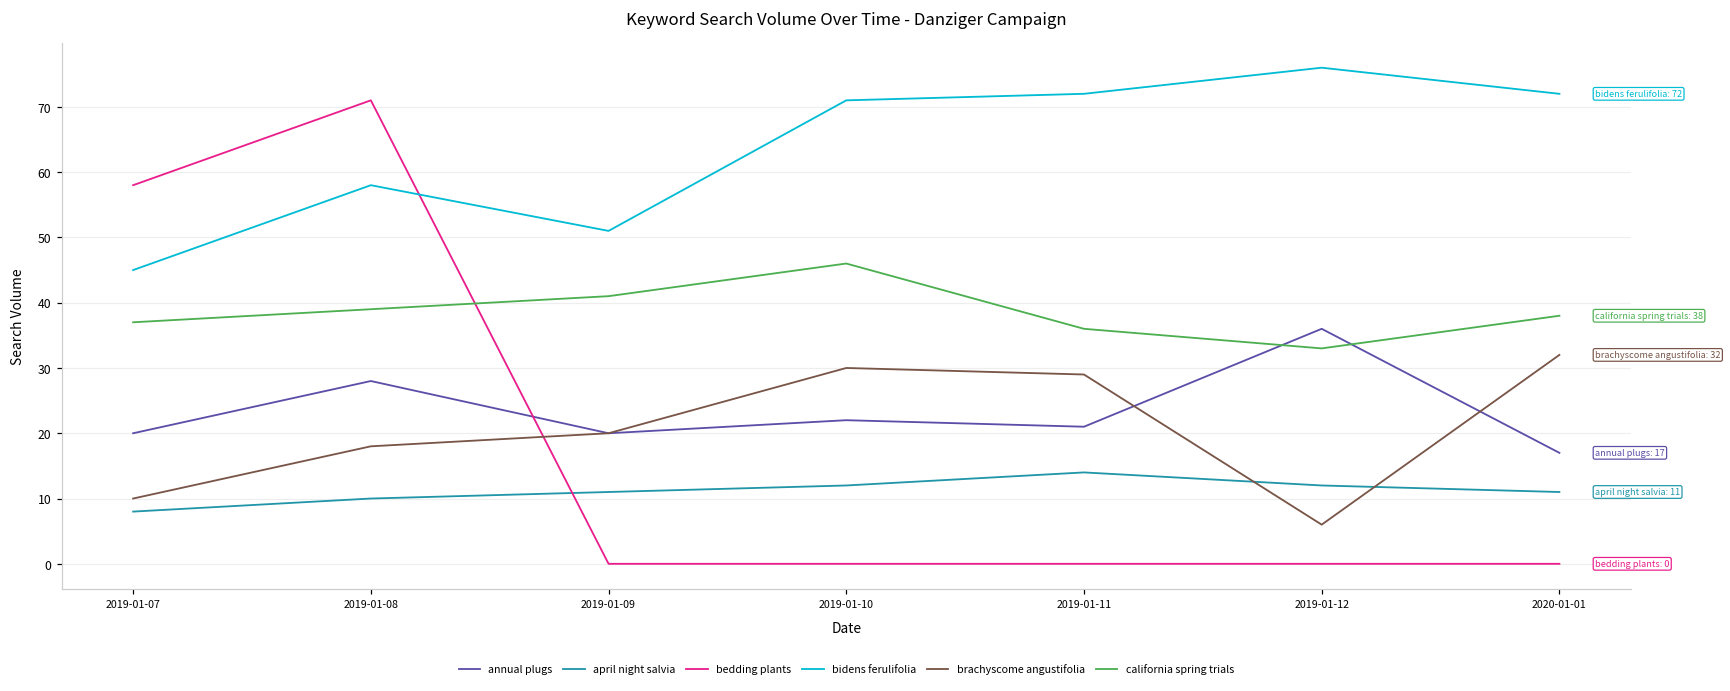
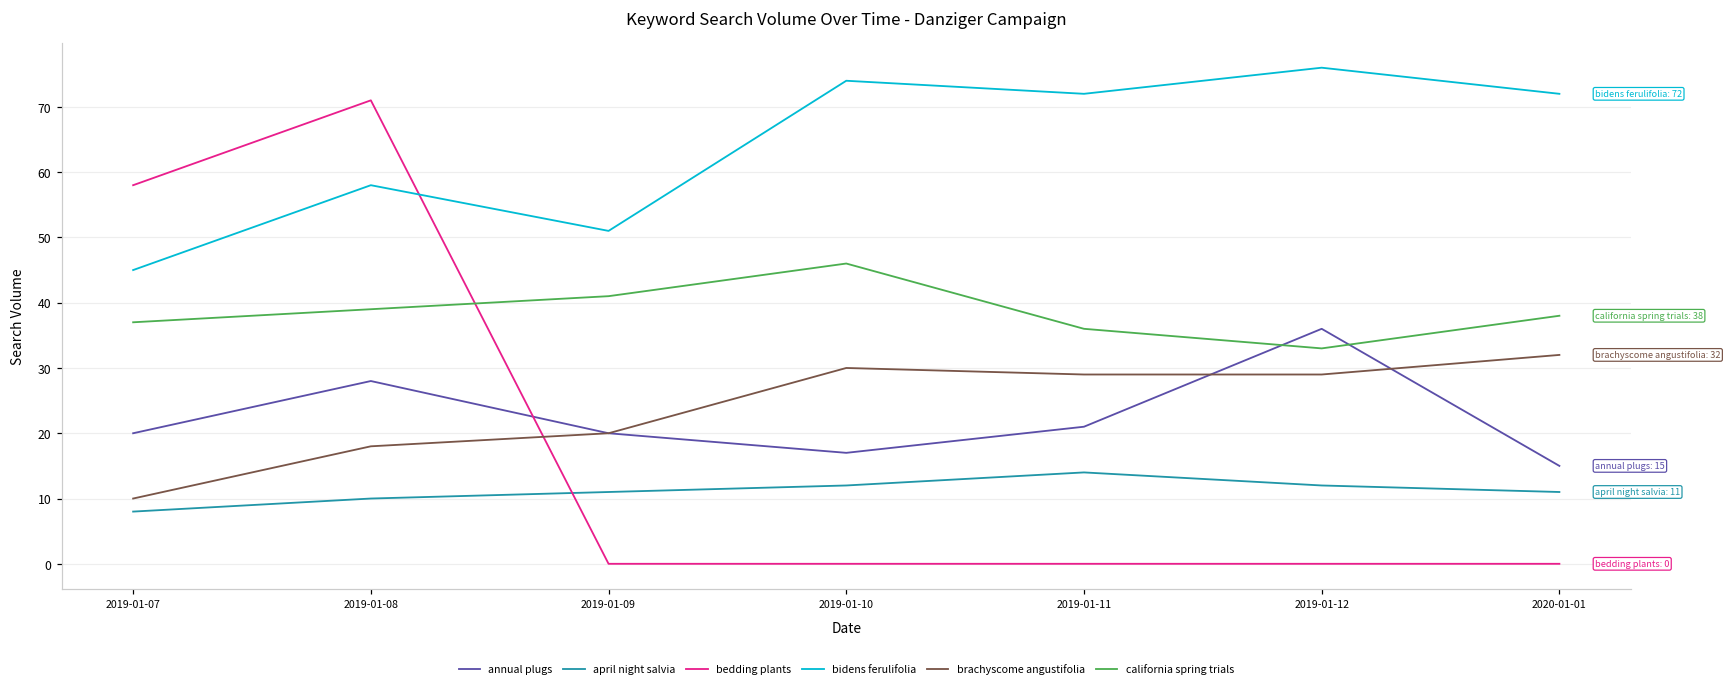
annual plugs, 2019-01-10: 22 -> 17
bidens ferulifolia, 2019-01-10: 71 -> 74
brachyscome angustifolia, 2019-01-12: 6 -> 29
annual plugs, 2020-01-01: 17 -> 15
